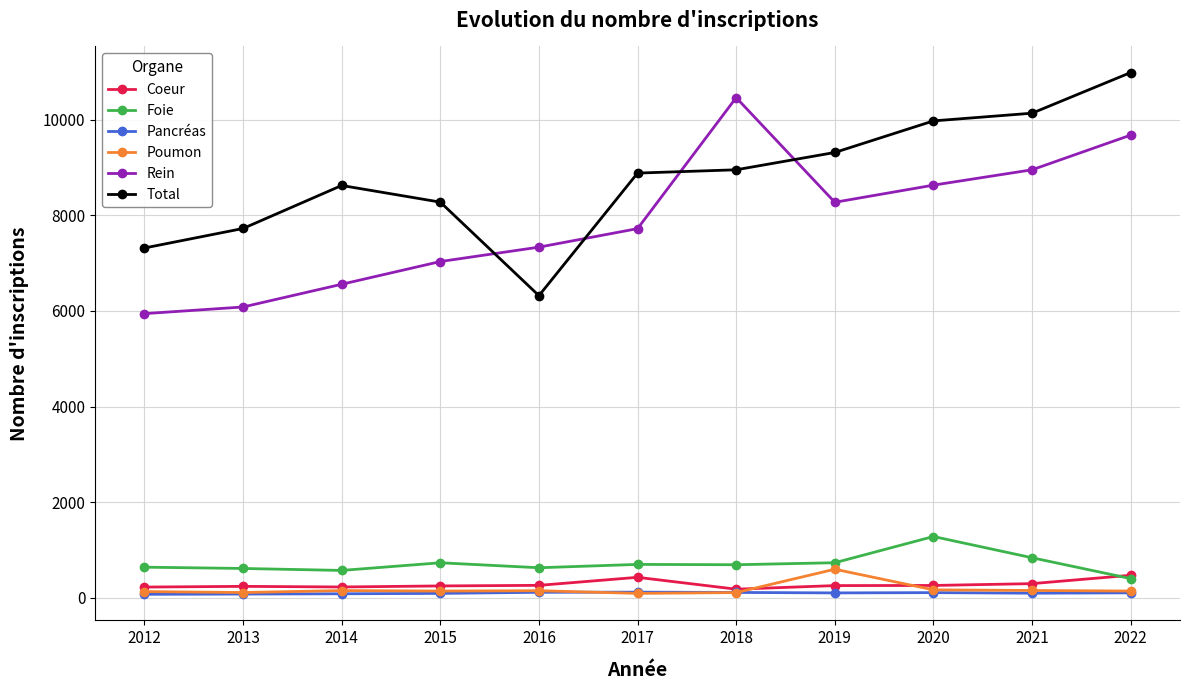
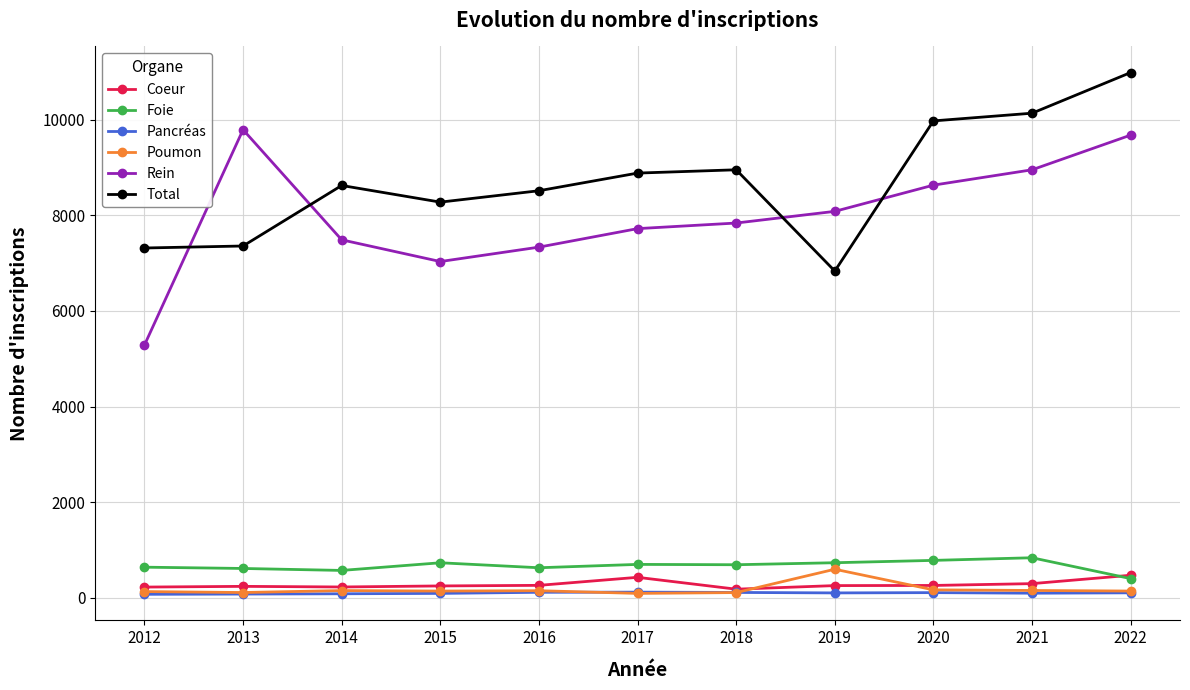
Rein, 2012: 5900 -> 5300
Rein, 2013: 6100 -> 9800
Total, 2013: 7700 -> 7400
Rein, 2014: 6600 -> 7500
Total, 2016: 6300 -> 8500
Rein, 2018: 10500 -> 7800
Rein, 2019: 8300 -> 8100
Total, 2019: 9300 -> 6800
Foie, 2020: 1300 -> 800
